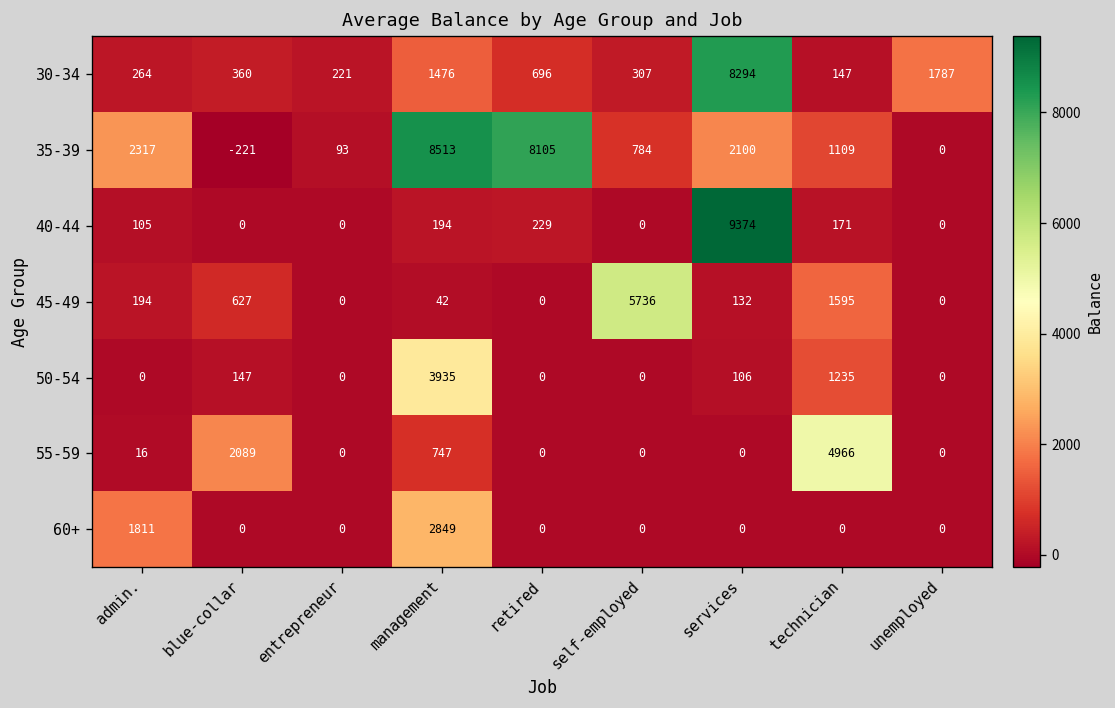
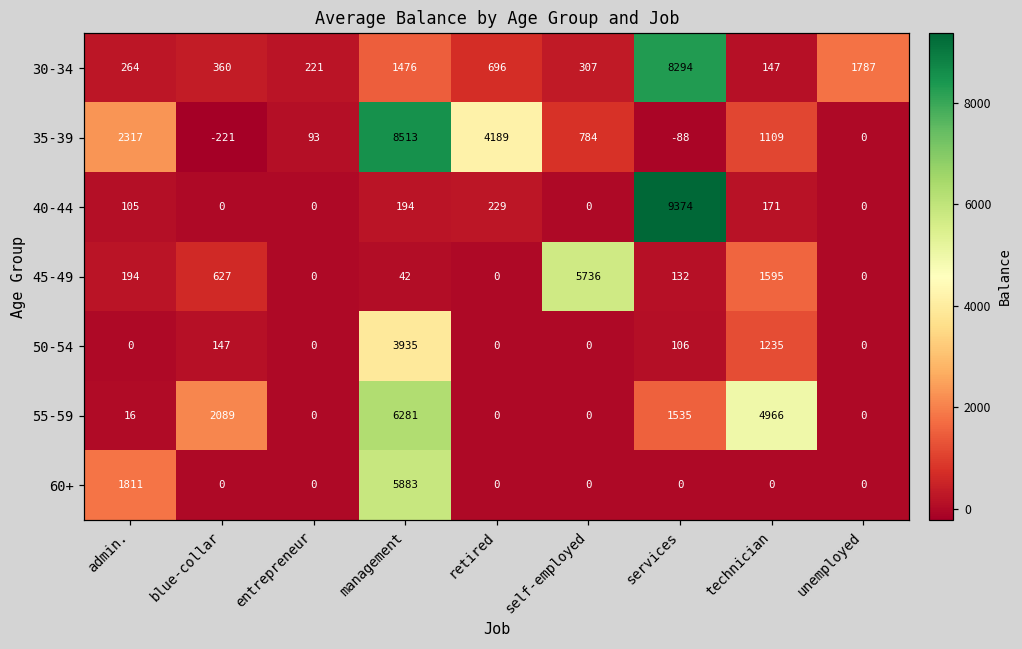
35-39, retired: 8105 -> 4189
35-39, services: 2100 -> -88
55-59, management: 747 -> 6281
55-59, services: 0 -> 1535
60+, management: 2849 -> 5883
